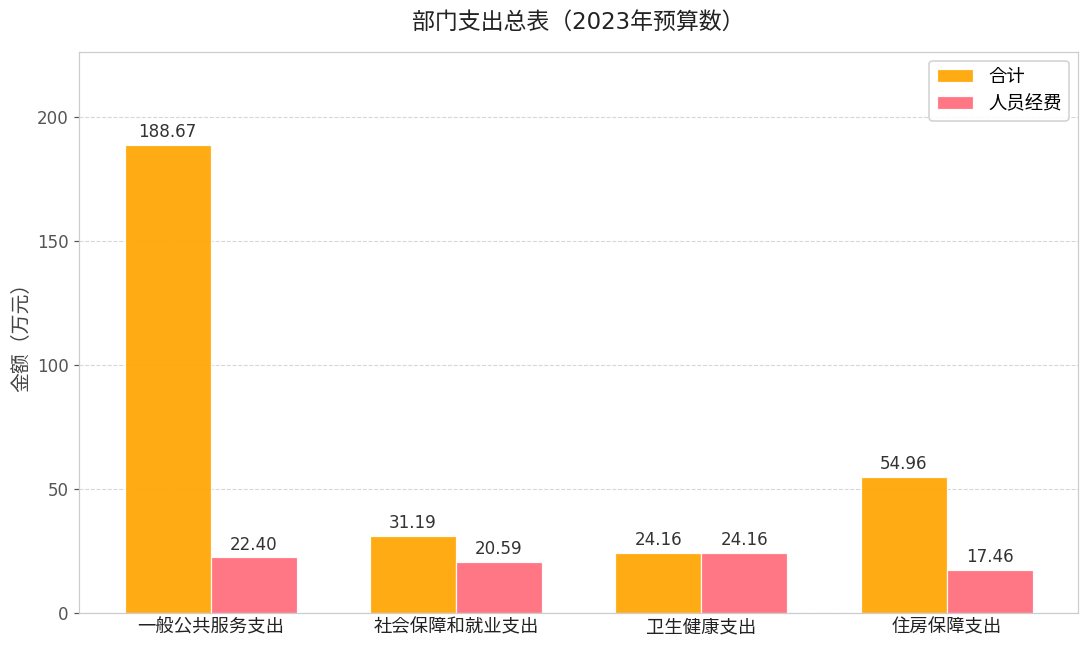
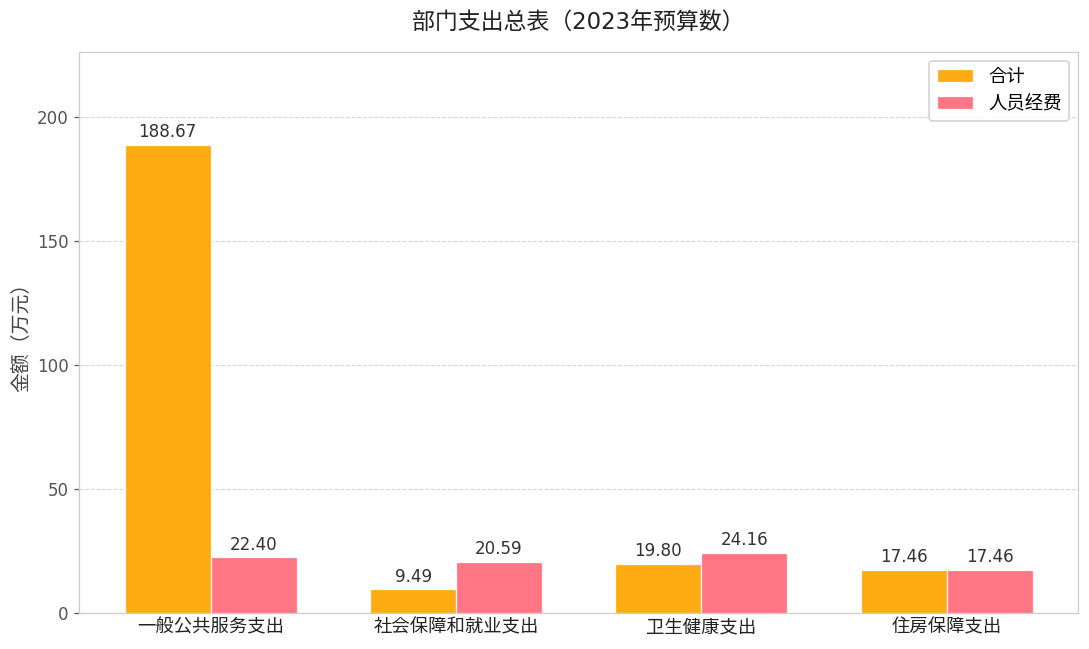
合计, 社会保障和就业支出: 31.19 -> 9.49
合计, 卫生健康支出: 24.16 -> 19.80
合计, 住房保障支出: 54.96 -> 17.46
